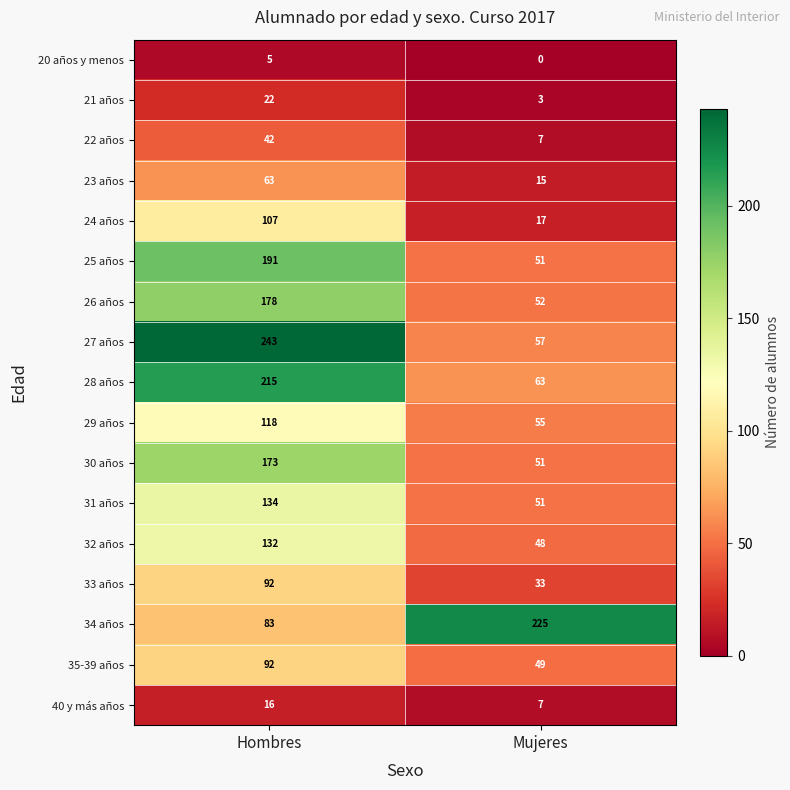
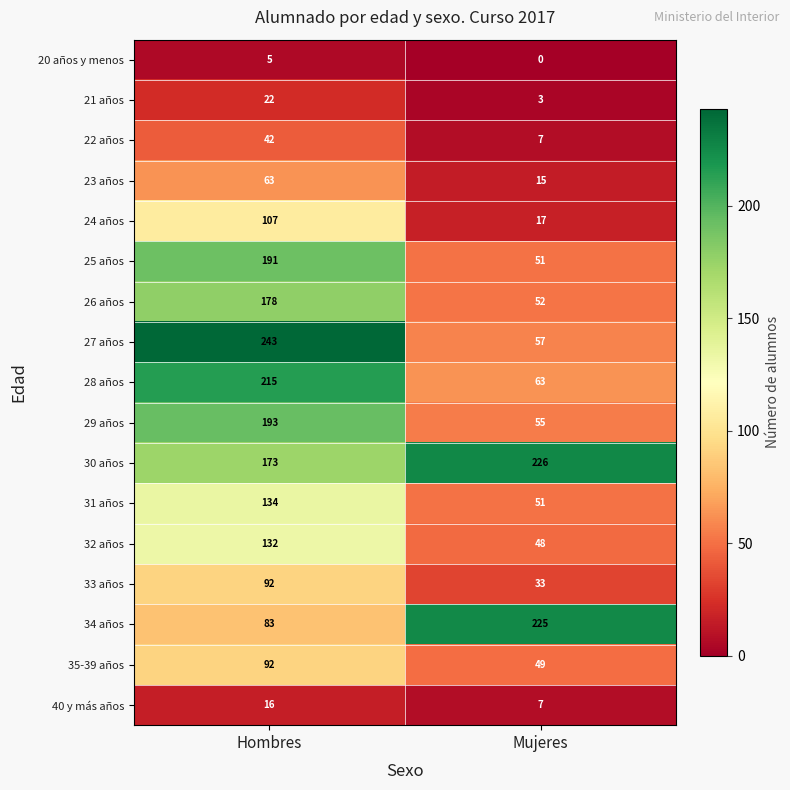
29 años, Hombres: 118 -> 193
30 años, Mujeres: 51 -> 226
